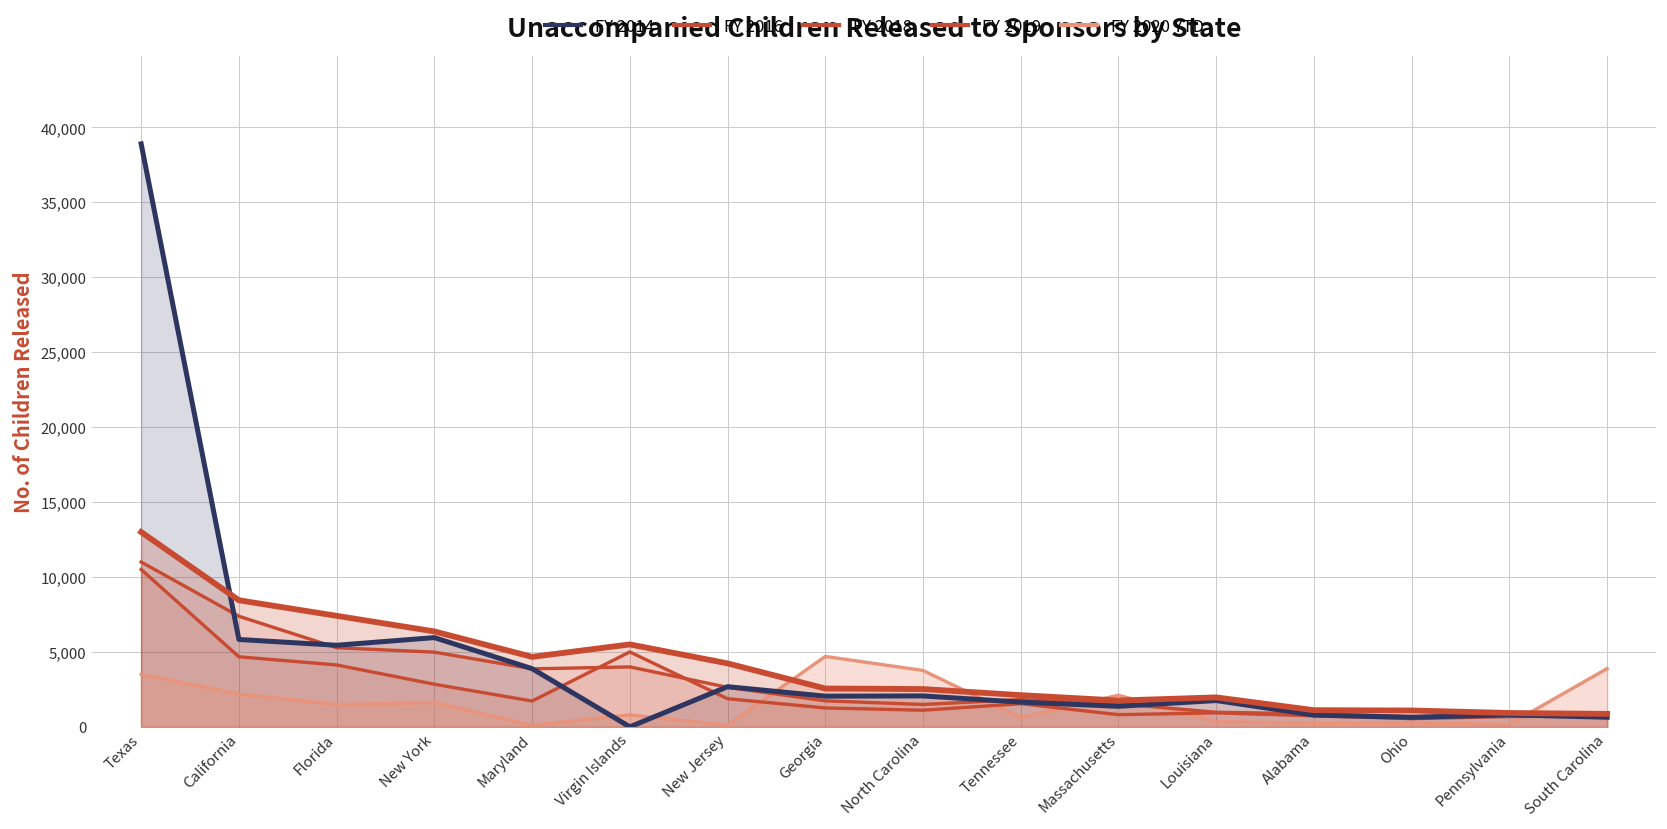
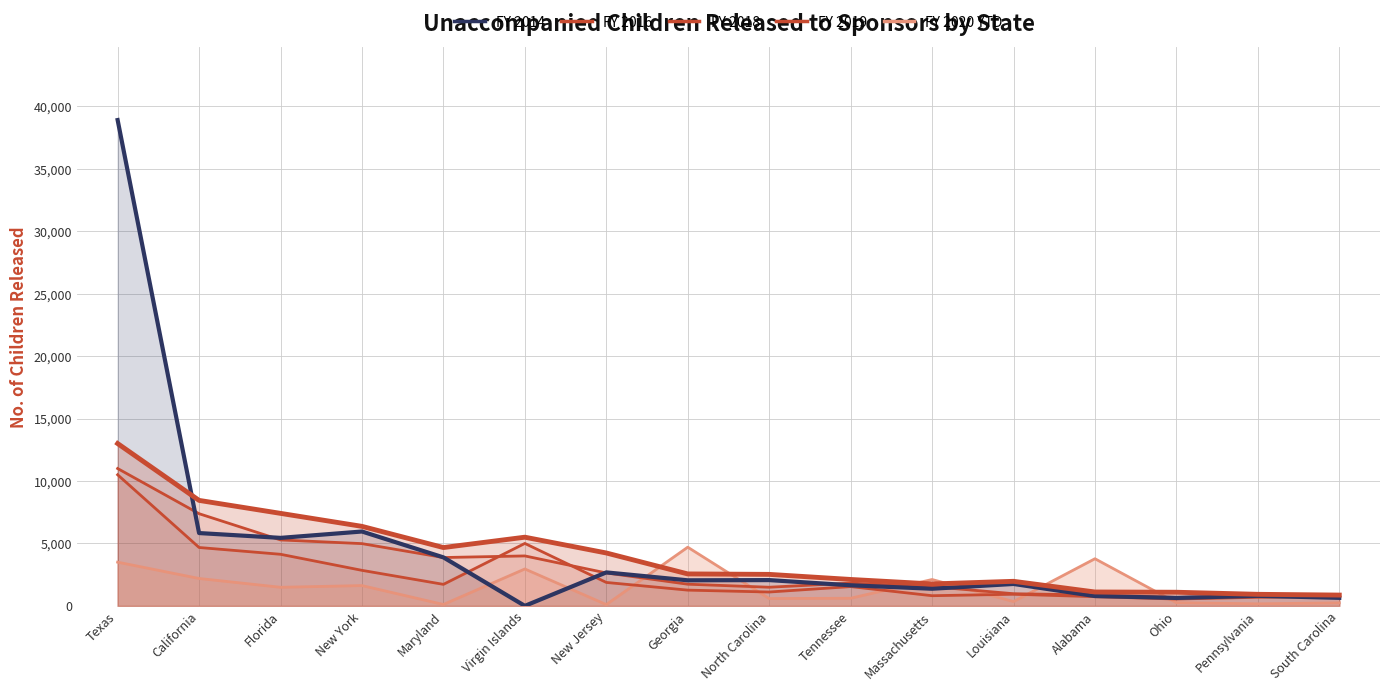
FY 2020 YTD, Virgin Islands: 800 -> 3,000
FY 2020 YTD, North Carolina: 3,800 -> 600
FY 2020 YTD, Alabama: 200 -> 3,800
FY 2020 YTD, South Carolina: 3,900 -> 200
